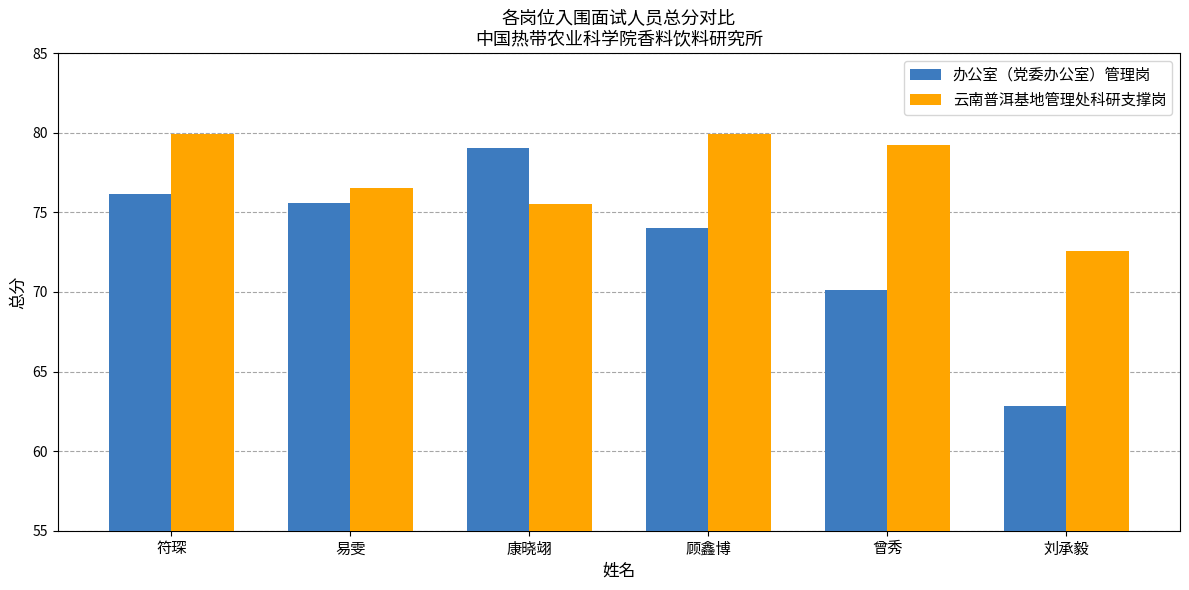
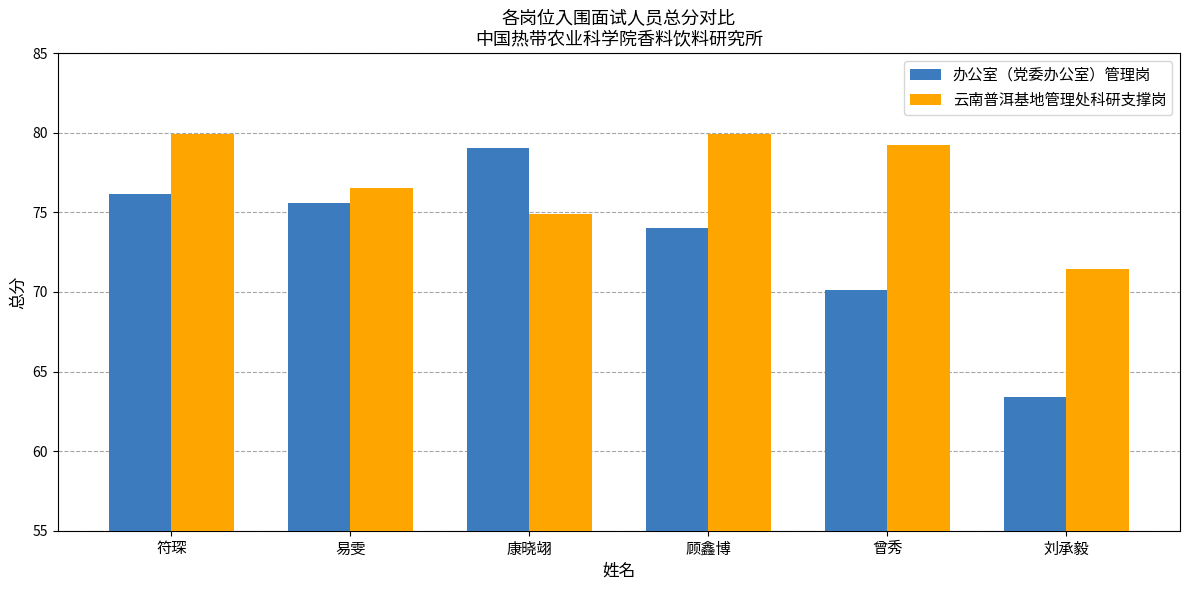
云南普洱基地管理处科研支撑岗, 康晓翊: 75.5 -> 74.9
办公室（党委办公室）管理岗, 刘承毅: 62.9 -> 63.4
云南普洱基地管理处科研支撑岗, 刘承毅: 72.6 -> 71.4
